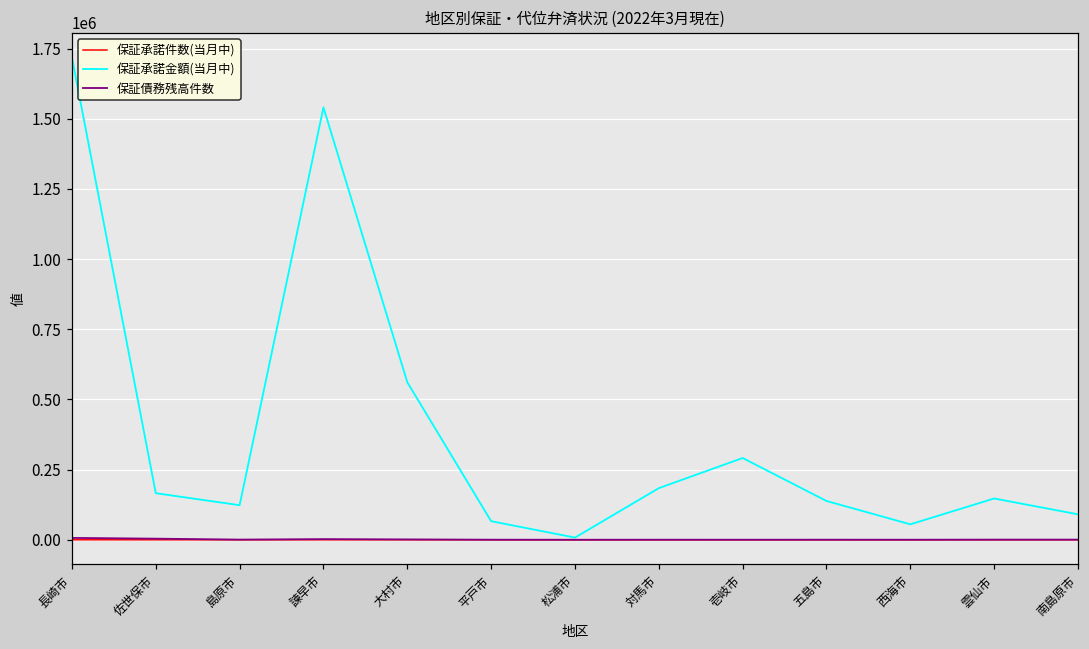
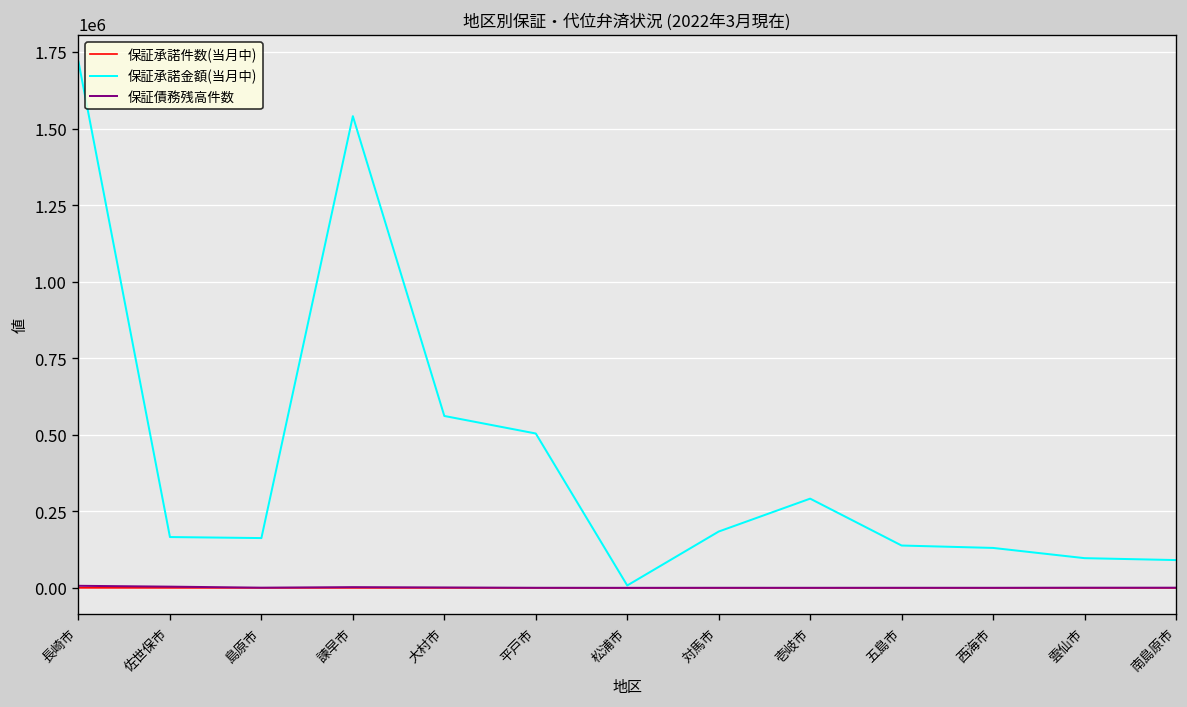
保証承諾金額(当月中), 島原市: 120000 -> 160000
保証承諾金額(当月中), 平戸市: 70000 -> 500000
保証承諾金額(当月中), 西海市: 60000 -> 130000
保証承諾金額(当月中), 雲仙市: 150000 -> 100000
